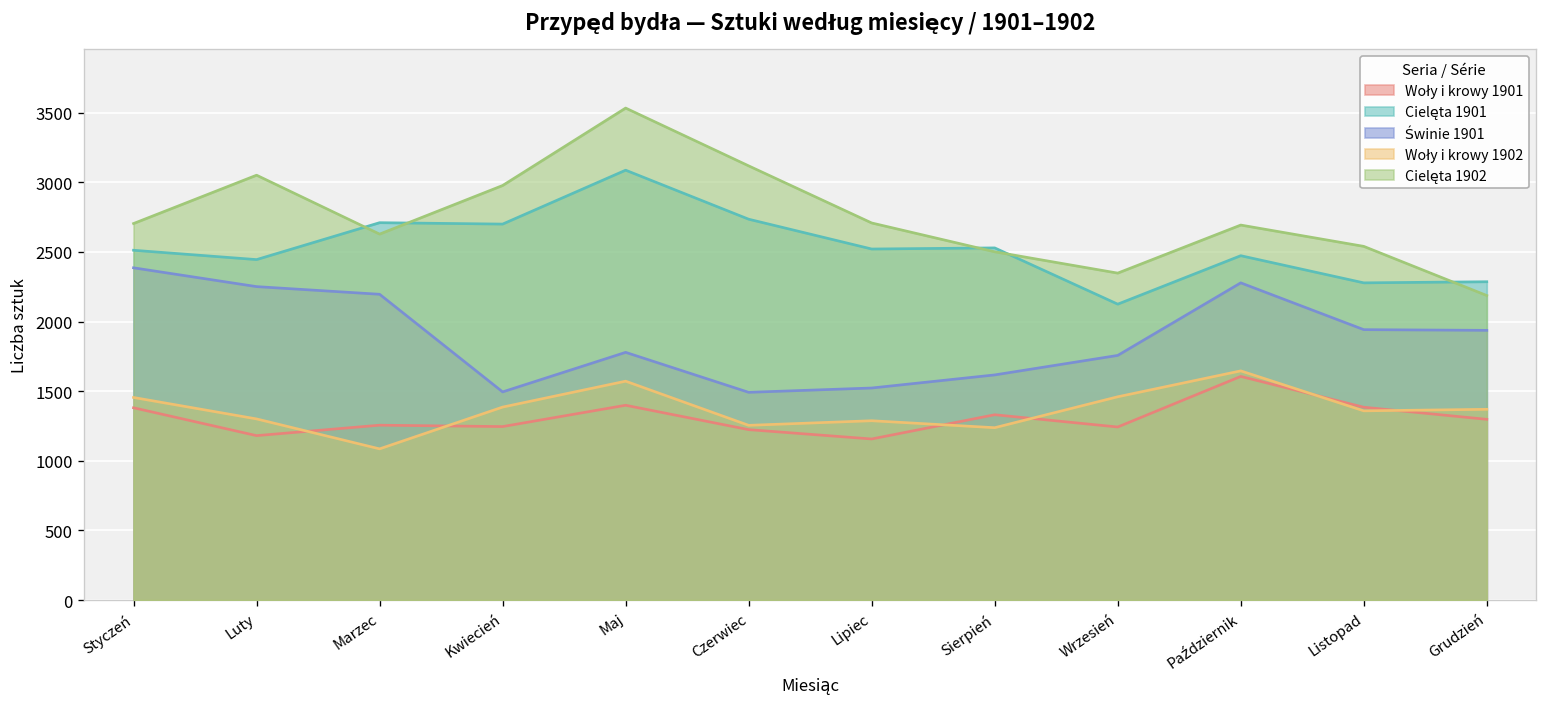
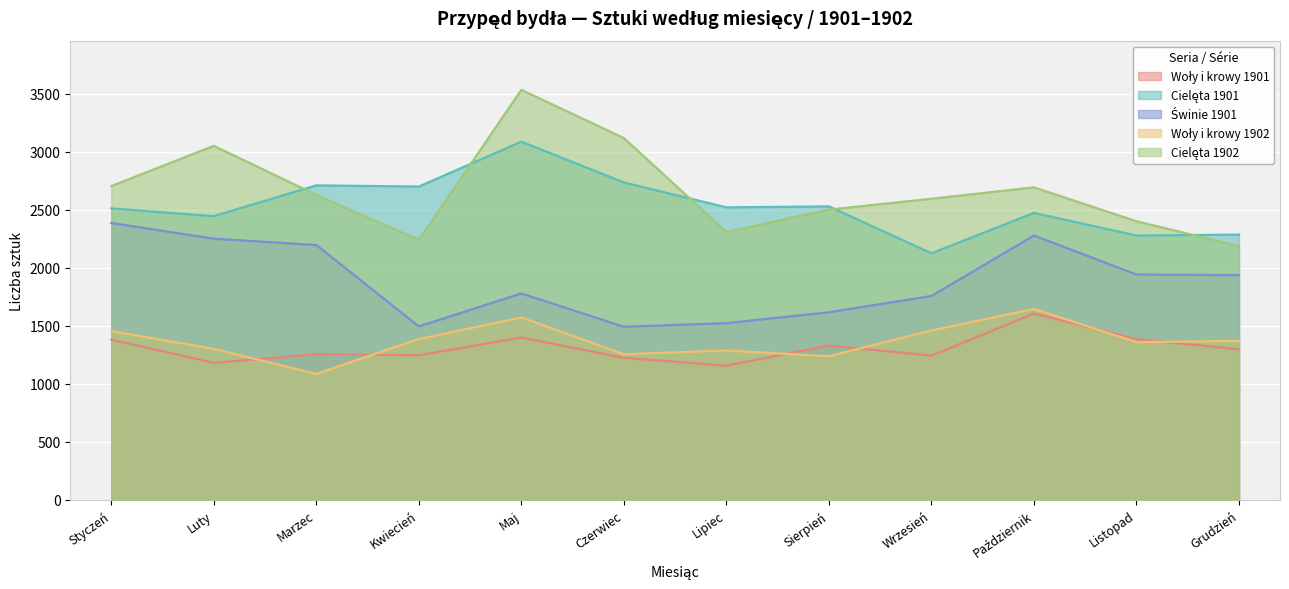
Cielęta 1902, Kwiecień: 2980 -> 2240
Cielęta 1902, Lipiec: 2710 -> 2310
Cielęta 1902, Wrzesień: 2350 -> 2600
Cielęta 1902, Listopad: 2540 -> 2400
